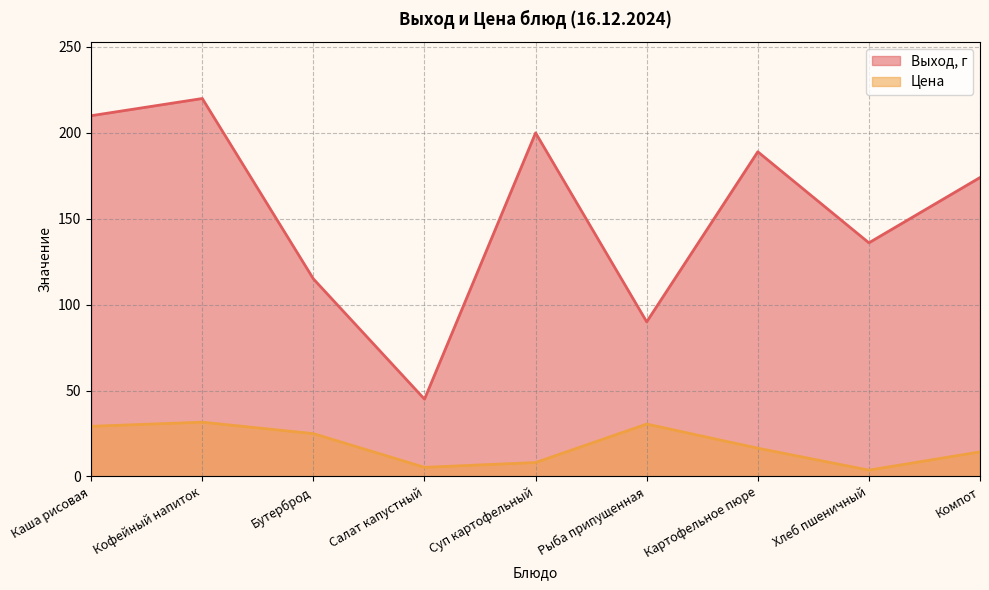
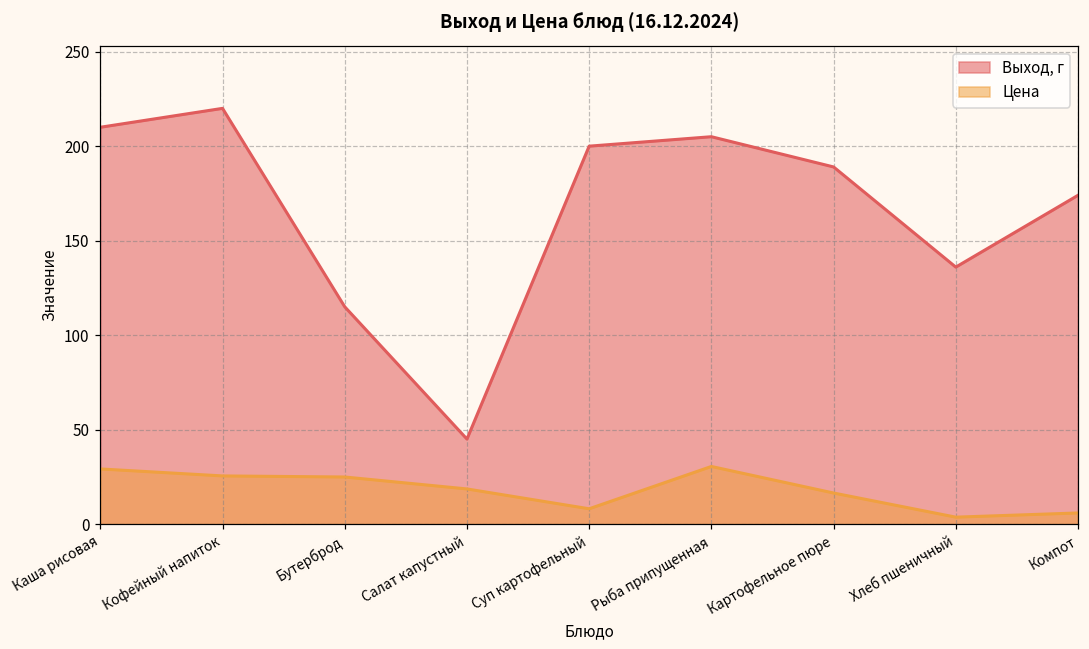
Цена, Кофейный напиток: 32 -> 26
Цена, Салат капустный: 5 -> 19
Выход, г, Рыба припущенная: 90 -> 205
Цена, Компот: 14 -> 6
